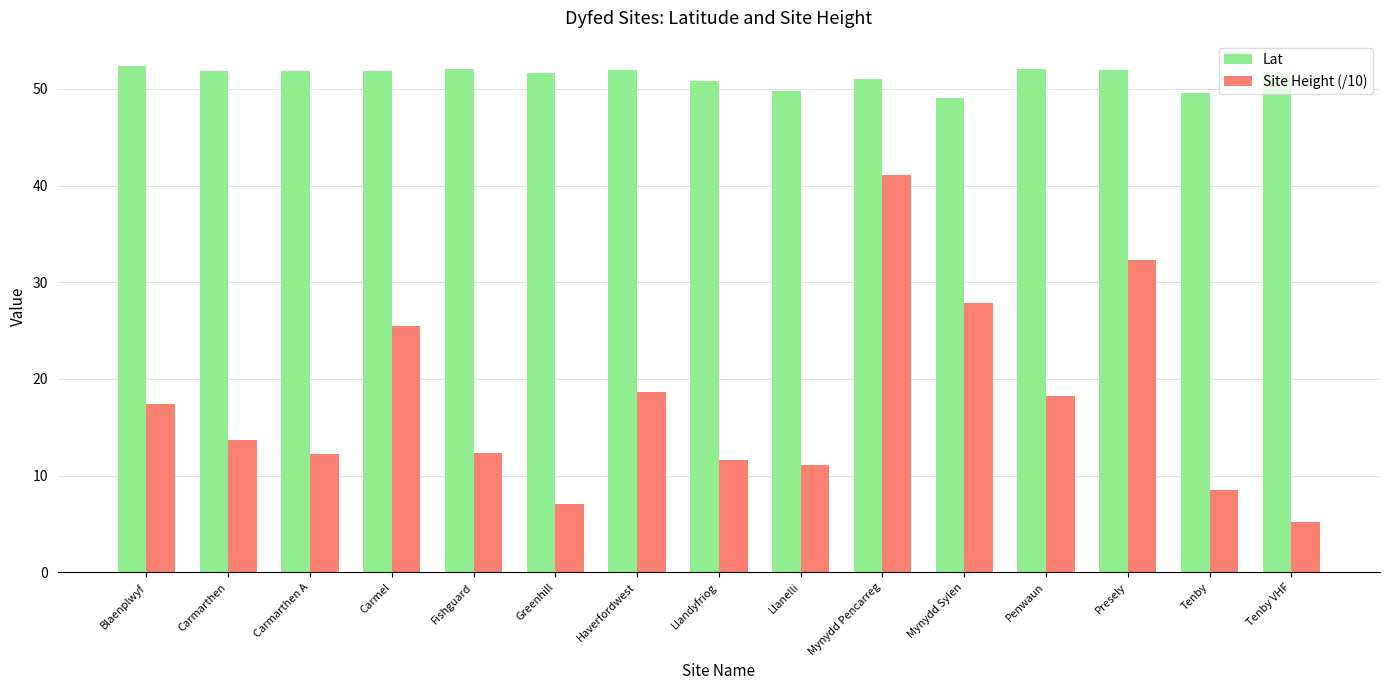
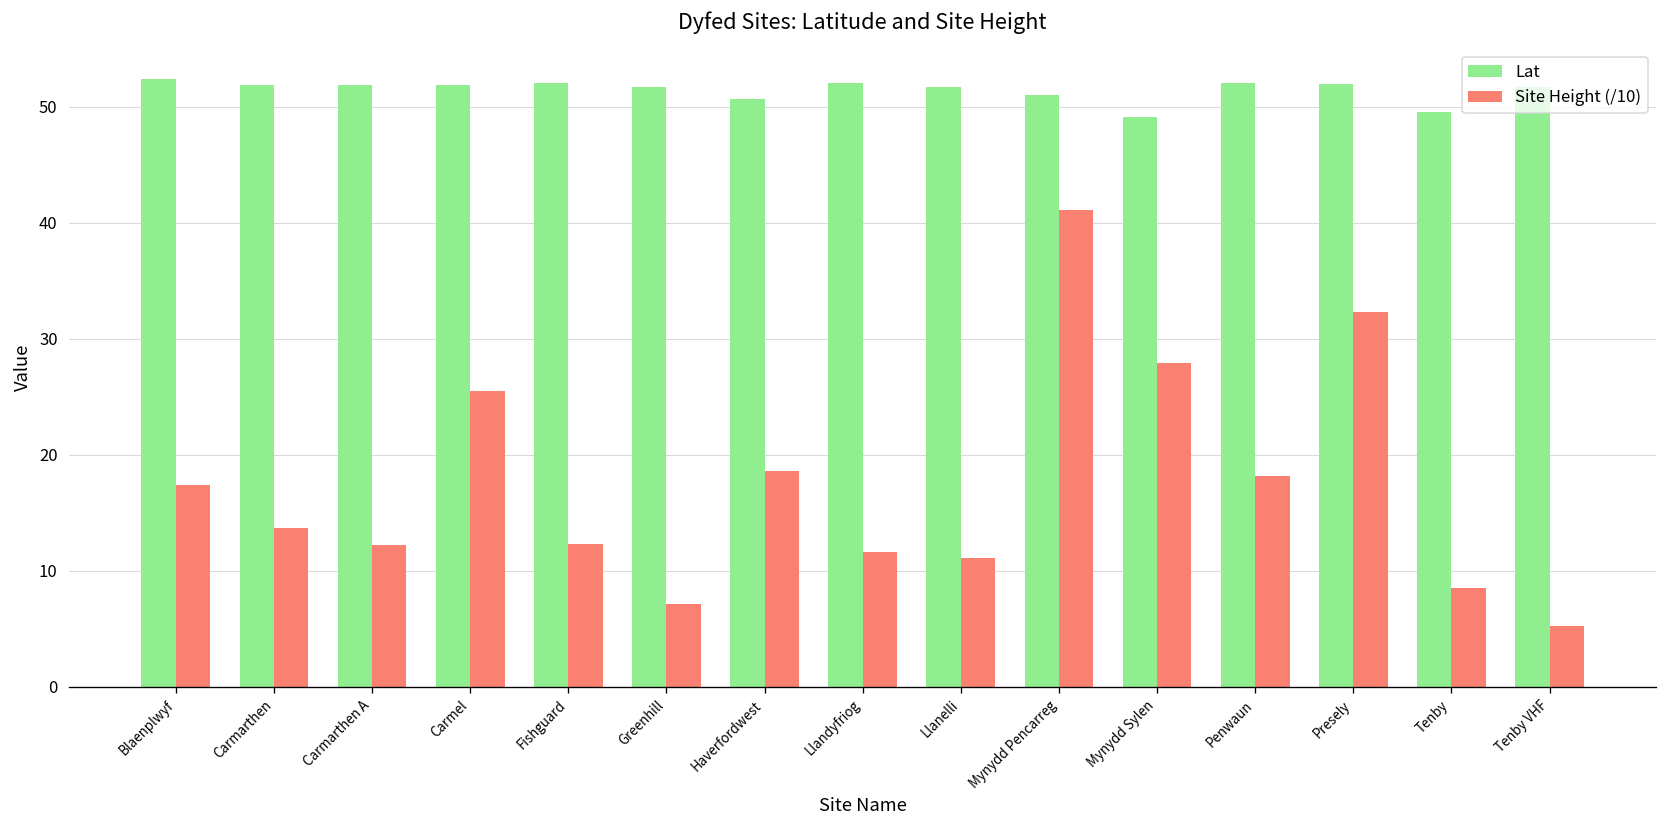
Lat, Haverfordwest: 52 -> 51
Lat, Llandyfriog: 51 -> 52
Lat, Llanelli: 50 -> 52
